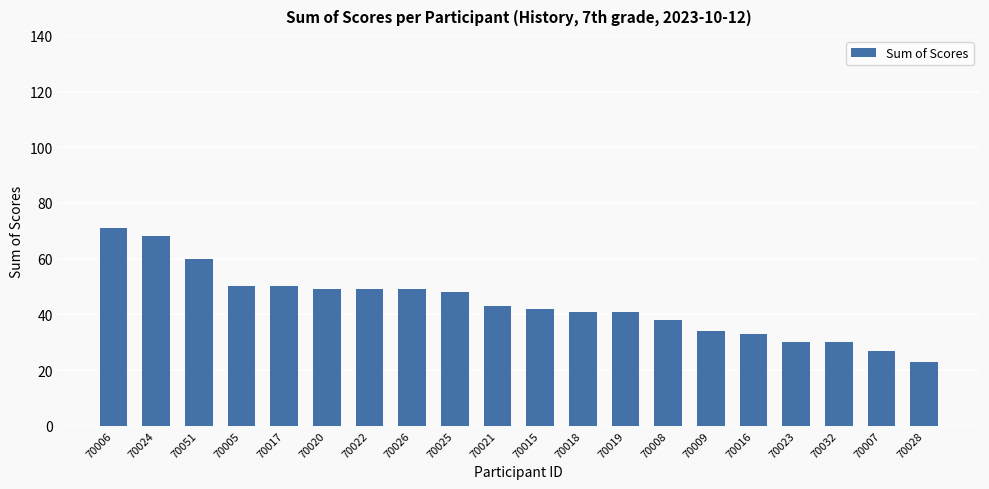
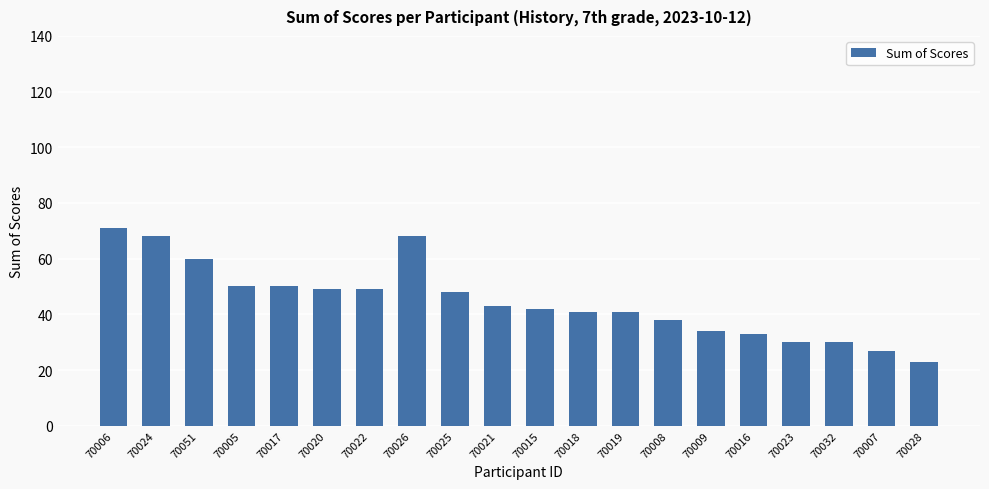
70026: 49 -> 68
